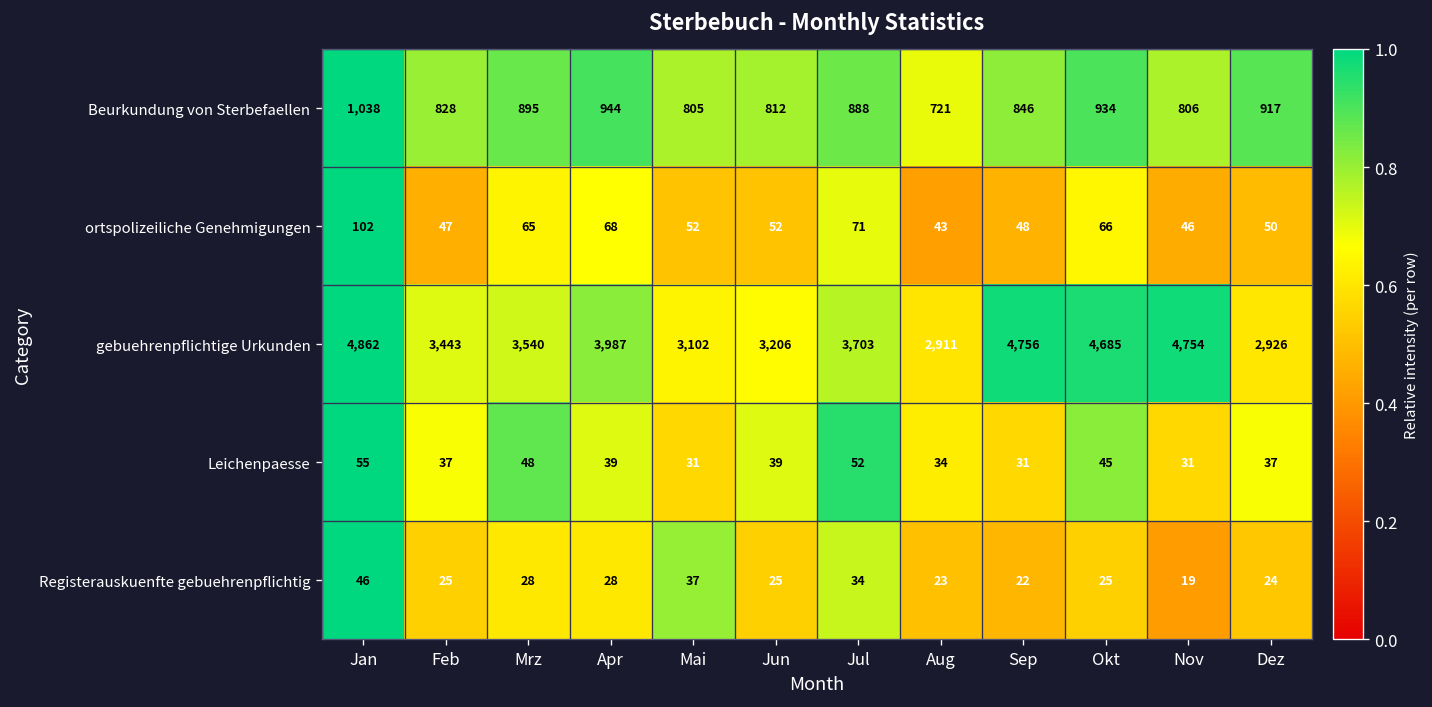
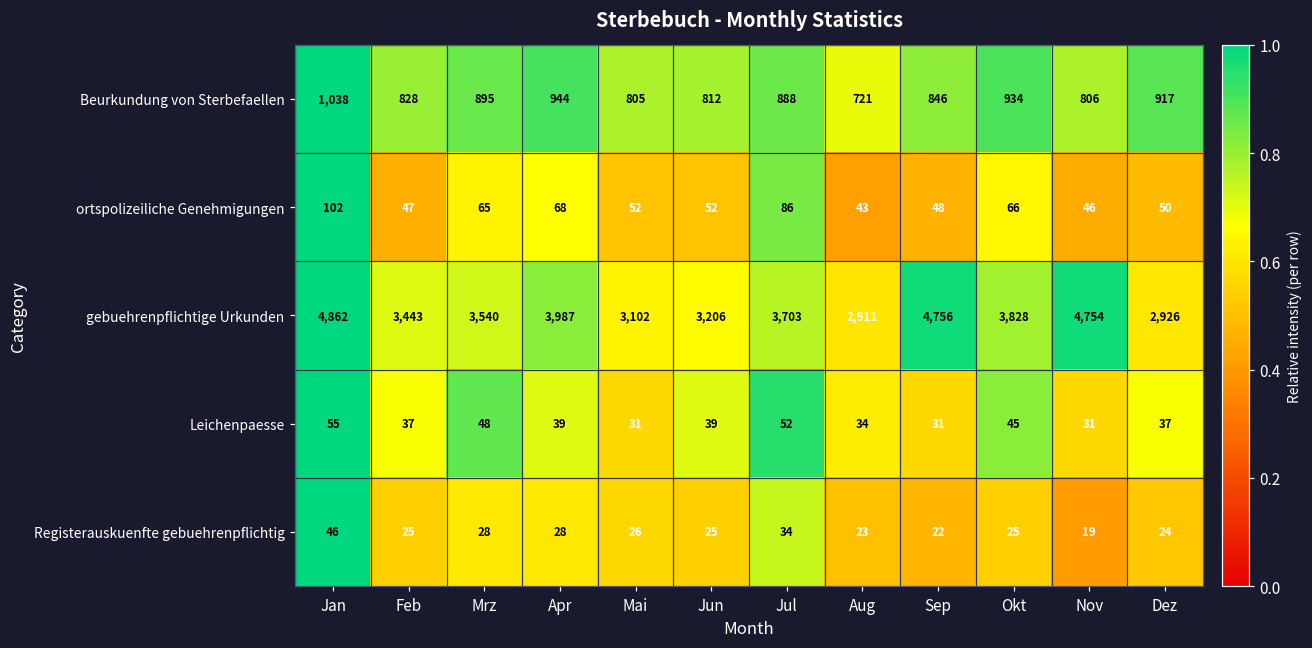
ortspolizeiliche Genehmigungen, Jul: 71 -> 86
gebuehrenpflichtige Urkunden, Okt: 4,685 -> 3,828
Registerauskuenfte gebuehrenpflichtig, Mai: 37 -> 26
